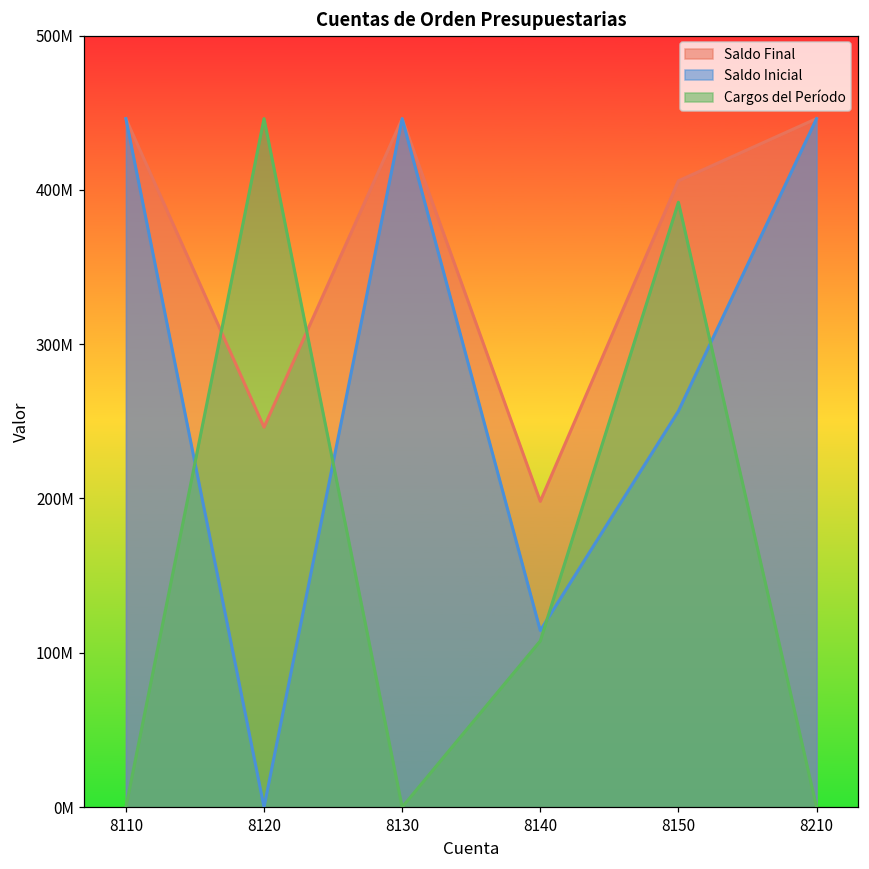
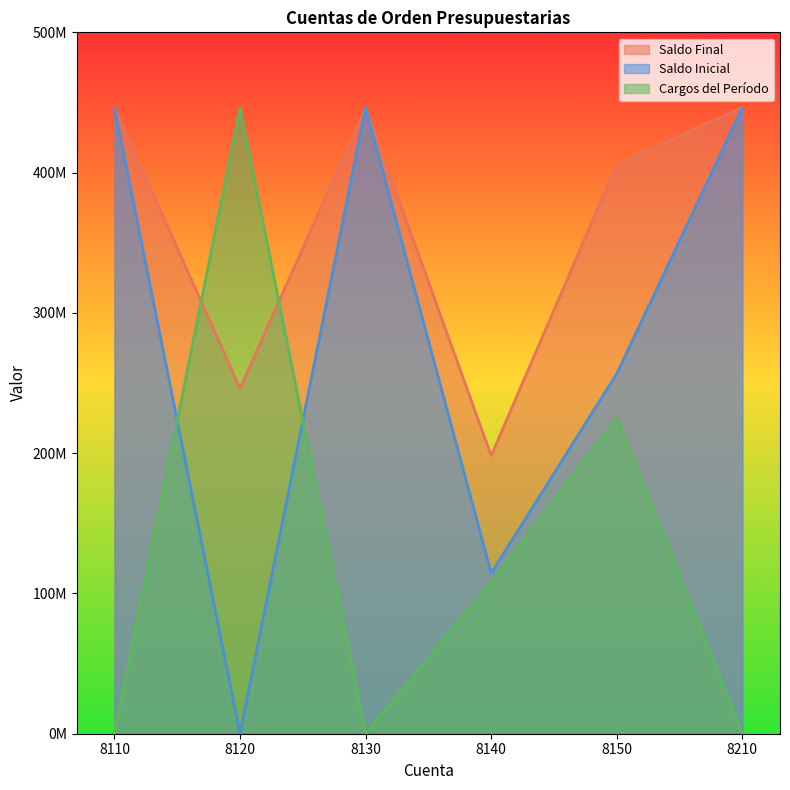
Cargos del Período, 8150: 392000000 -> 225000000
